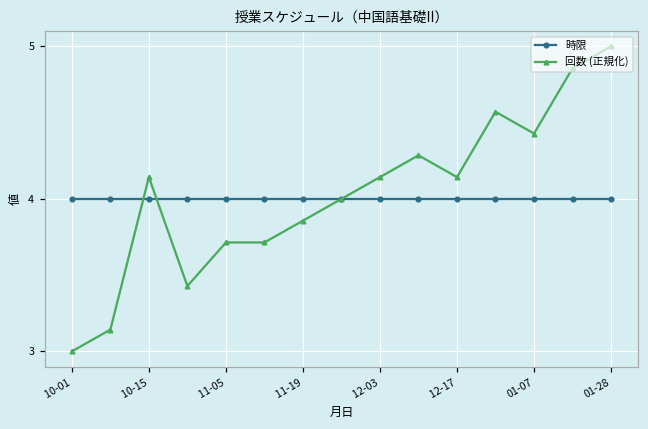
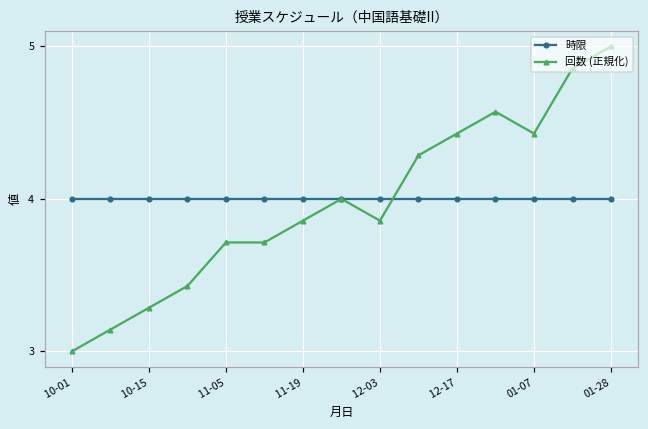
回数 (正規化), 10-15: 4.14 -> 3.29
回数 (正規化), 12-03: 4.14 -> 3.86
回数 (正規化), 12-17: 4.14 -> 4.43
